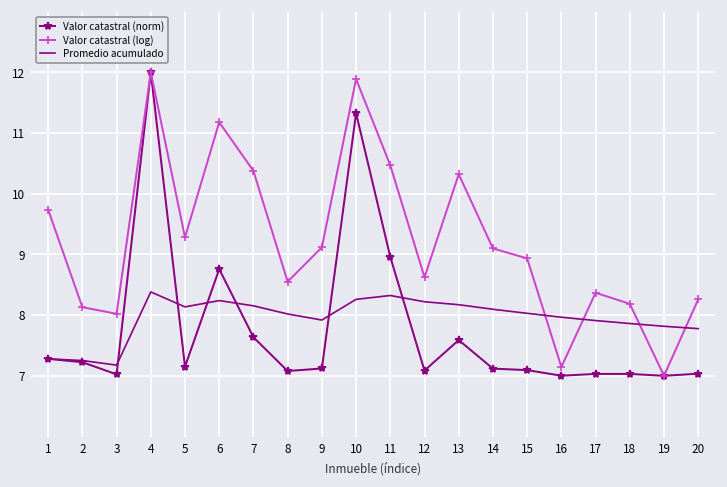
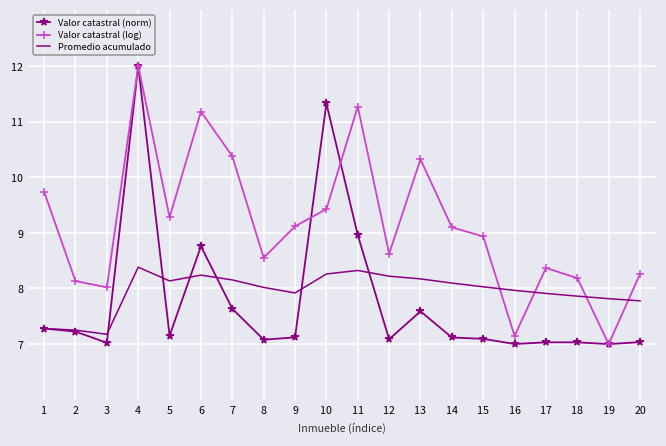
Valor catastral (log), 10: 11.9 -> 9.4
Valor catastral (log), 11: 10.5 -> 11.3
